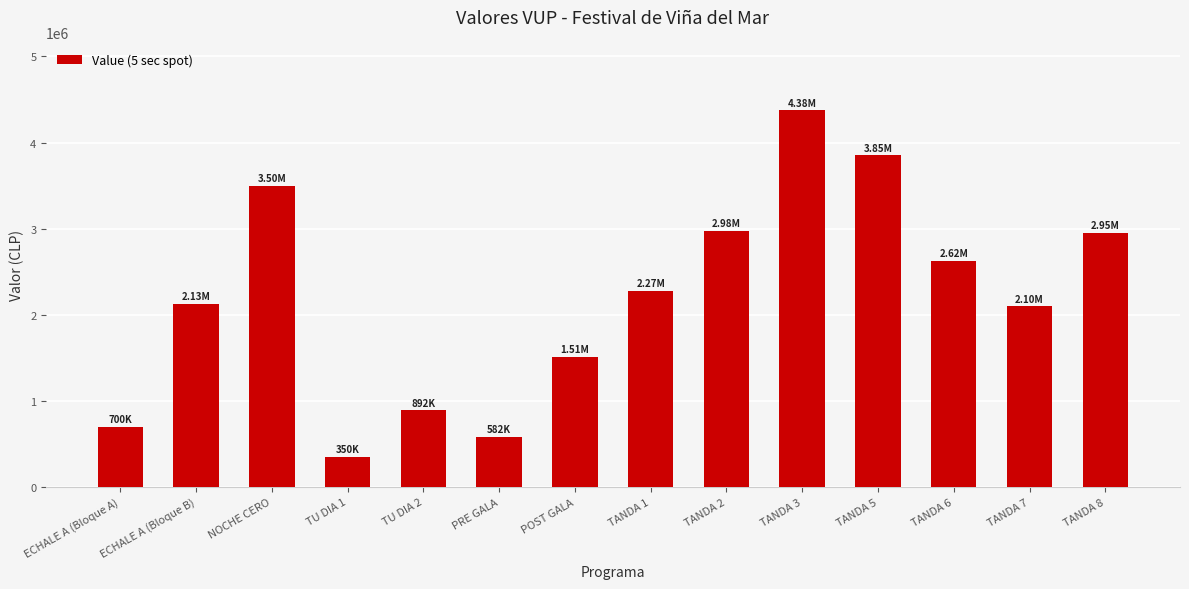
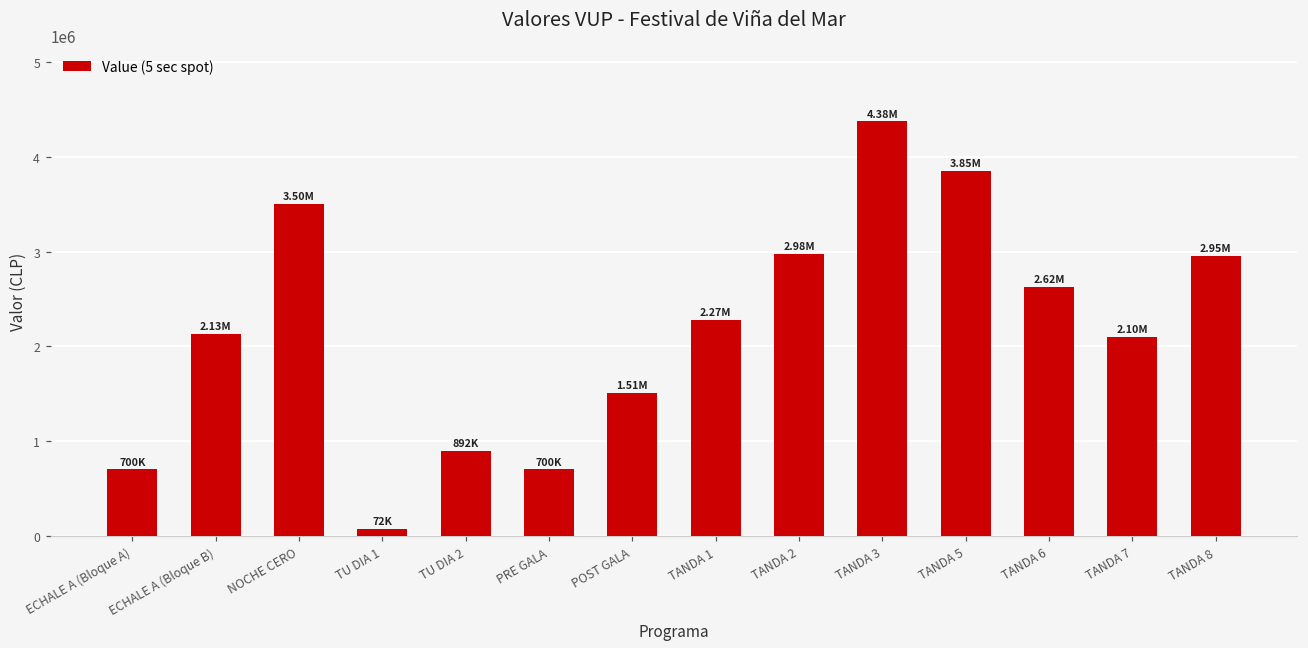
TU DIA 1: 350K -> 72K
PRE GALA: 582K -> 700K
